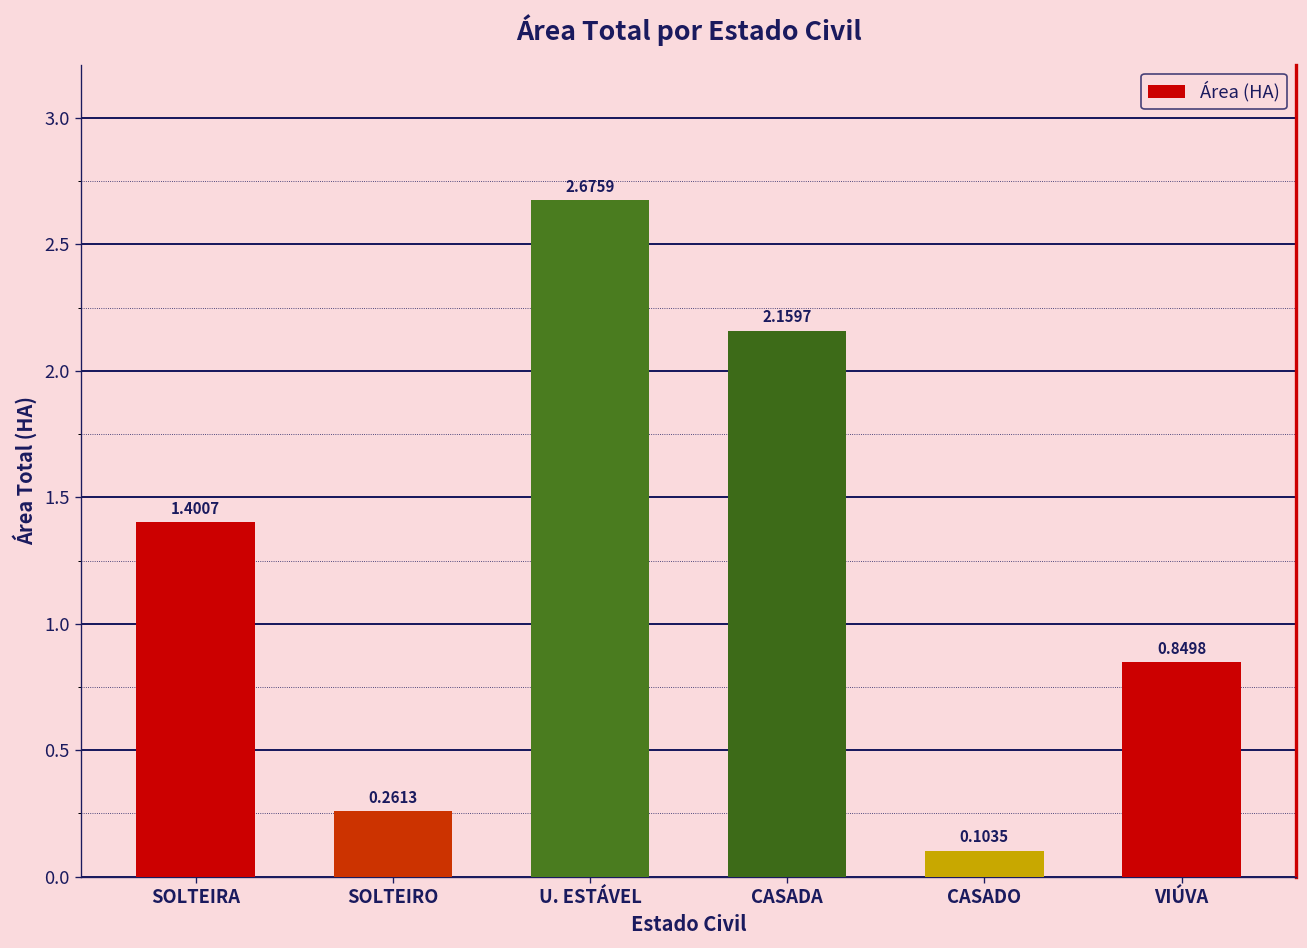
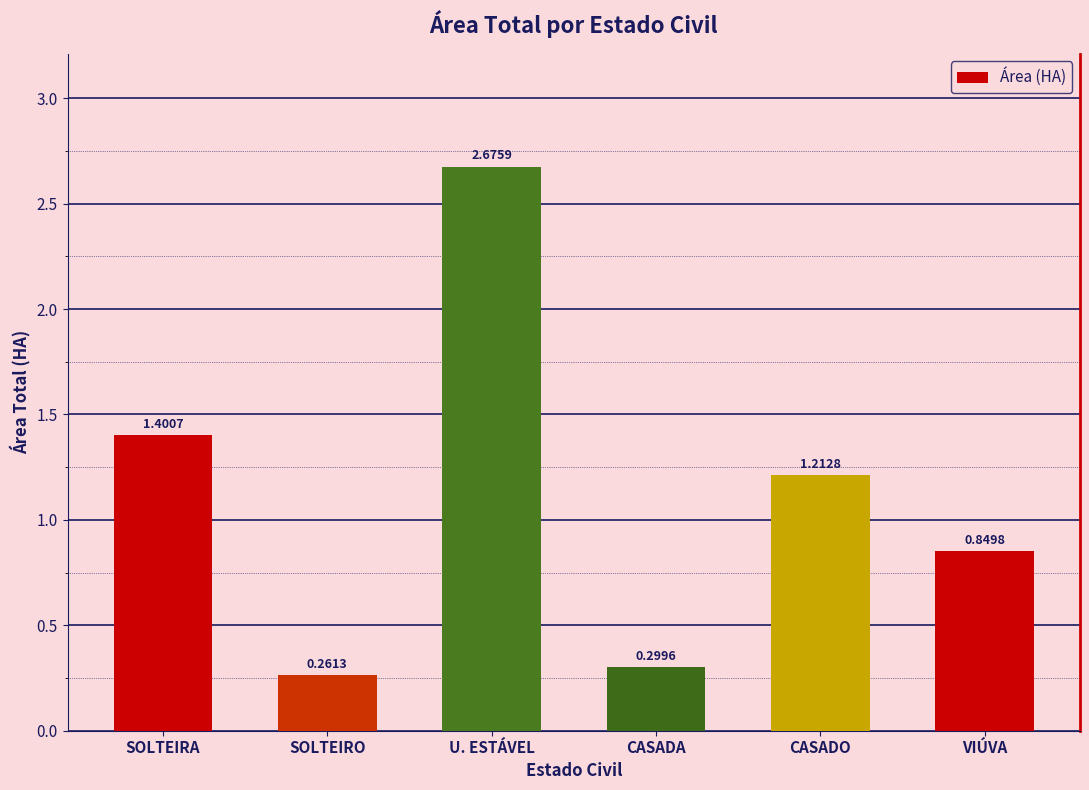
CASADA: 2.1597 -> 0.2996
CASADO: 0.1035 -> 1.2128
